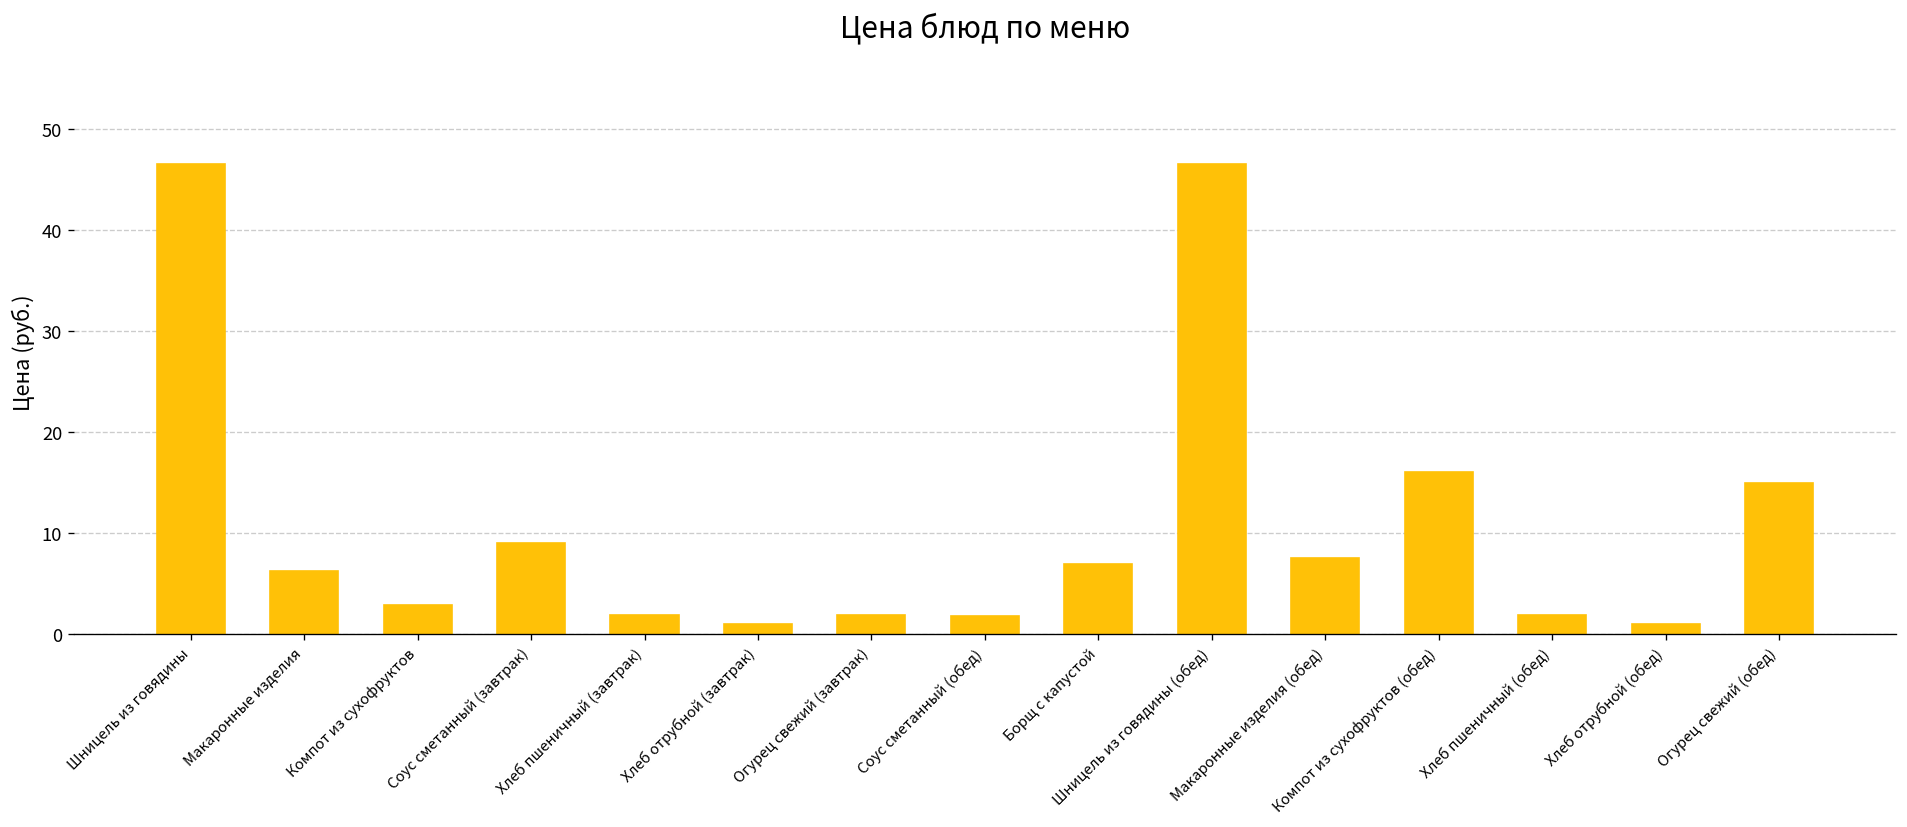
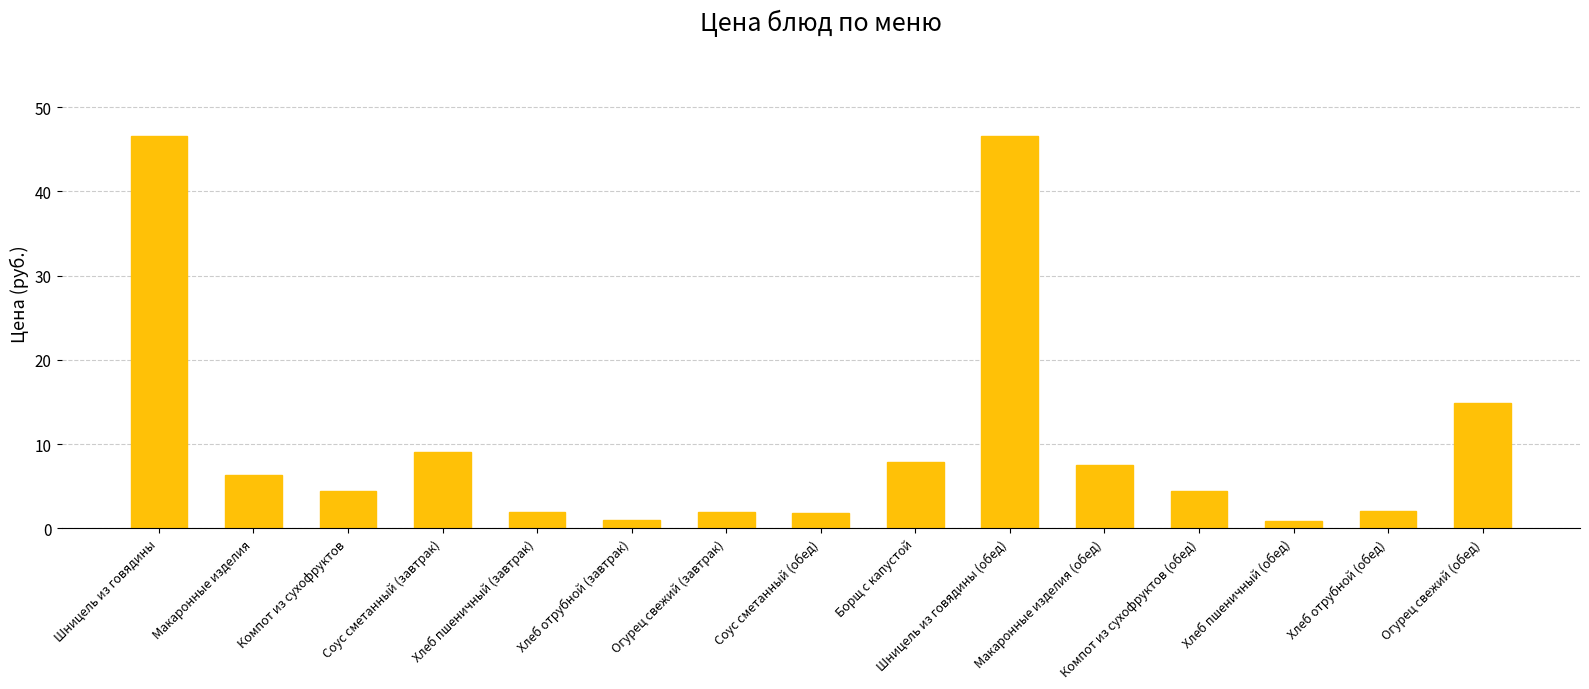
Компот из сухофруктов: 3 -> 4
Борщ с капустой: 7 -> 8
Компот из сухофруктов (обед): 16 -> 4
Хлеб пшеничный (обед): 2 -> 1
Хлеб отрубной (обед): 1 -> 2
